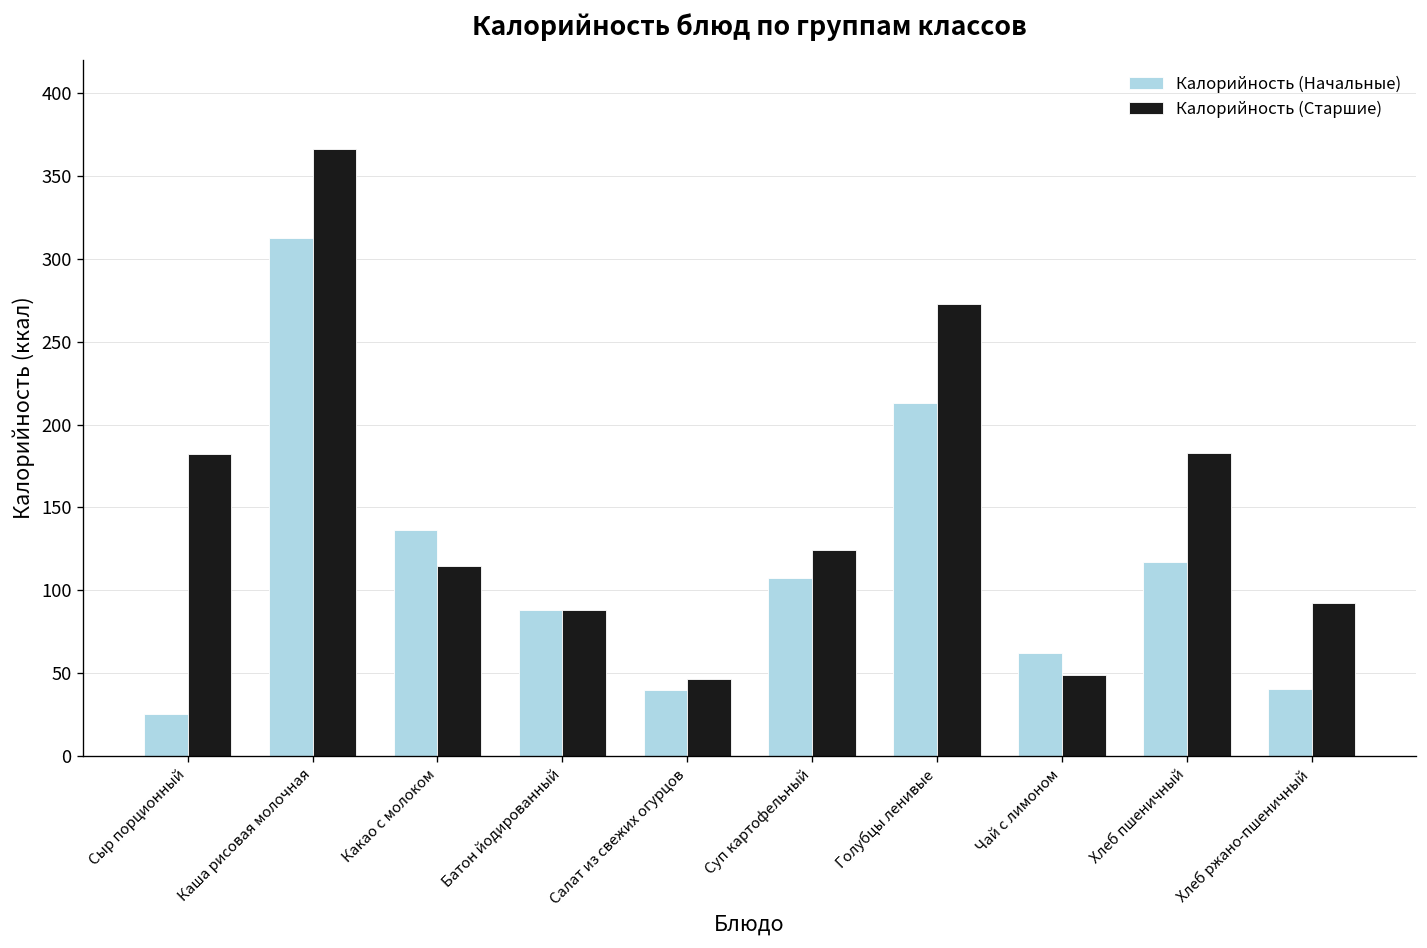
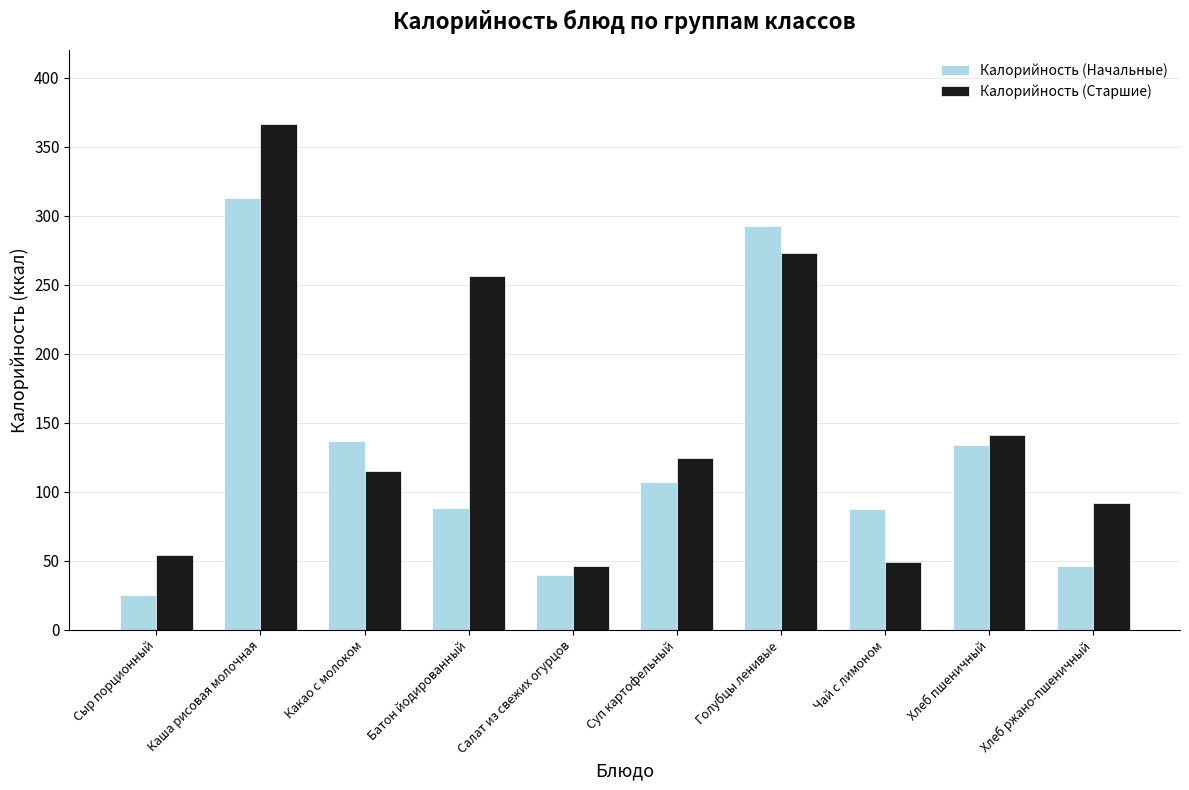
Калорийность (Старшие), Сыр порционный: 182 -> 54
Калорийность (Старшие), Батон йодированный: 88 -> 257
Калорийность (Начальные), Голубцы ленивые: 213 -> 293
Калорийность (Начальные), Чай с лимоном: 62 -> 87
Калорийность (Начальные), Хлеб пшеничный: 117 -> 134
Калорийность (Старшие), Хлеб пшеничный: 183 -> 141
Калорийность (Начальные), Хлеб ржано-пшеничный: 40 -> 46
